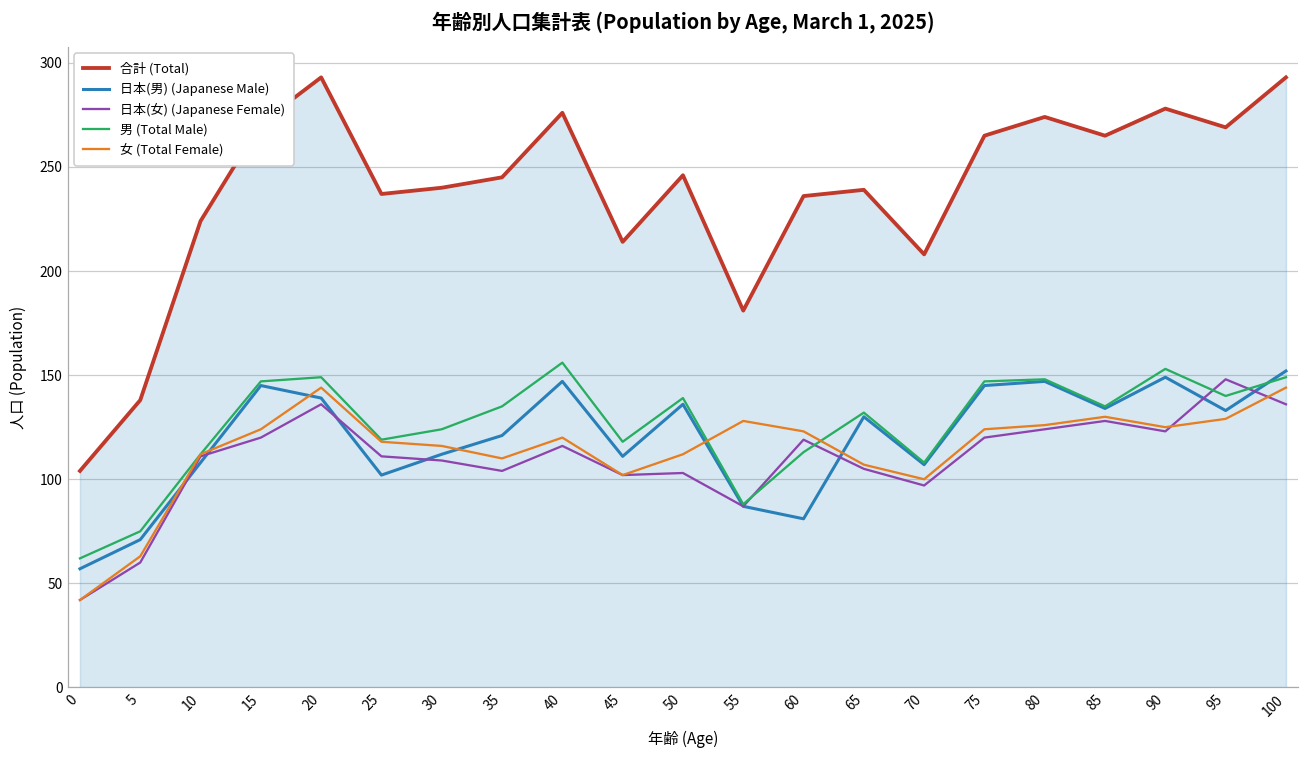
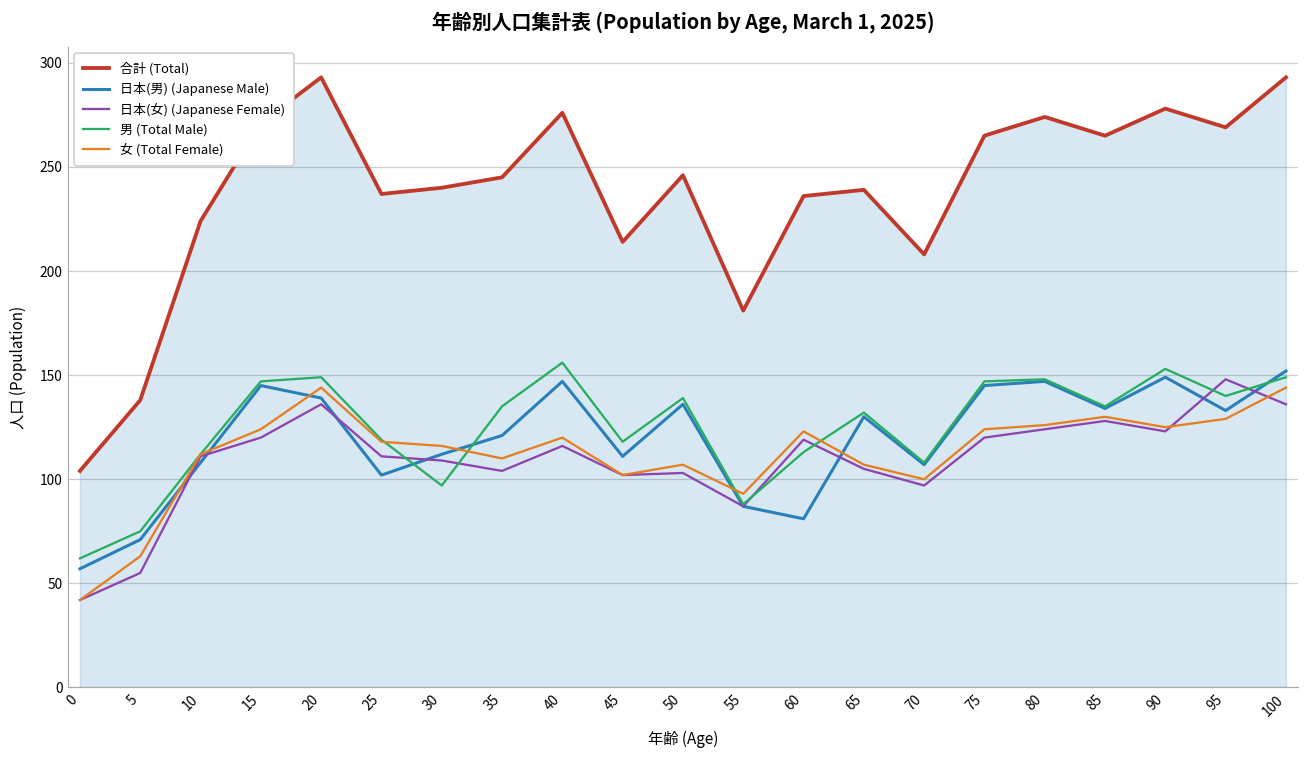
日本(女) (Japanese Female), 5: 60 -> 55
男 (Total Male), 30: 124 -> 97
女 (Total Female), 50: 112 -> 107
女 (Total Female), 55: 128 -> 93
